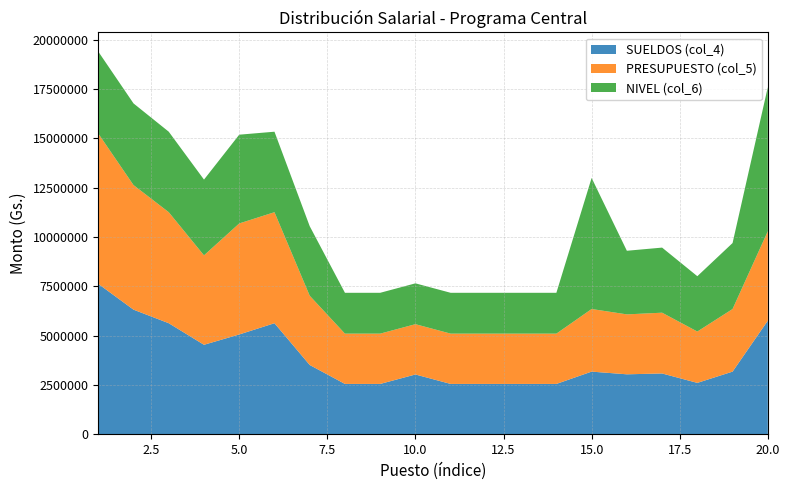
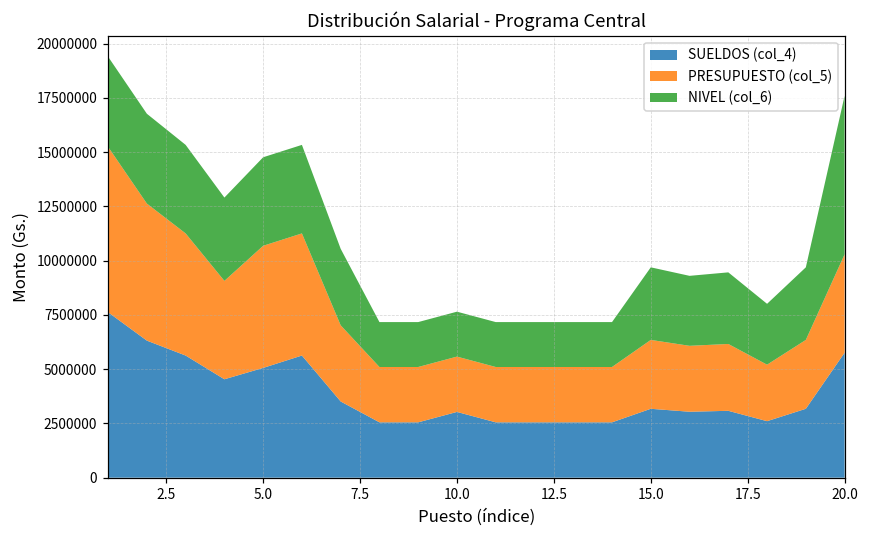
NIVEL (col_6), 5.0: 4500000 -> 4100000
NIVEL (col_6), 15.0: 6600000 -> 3300000
